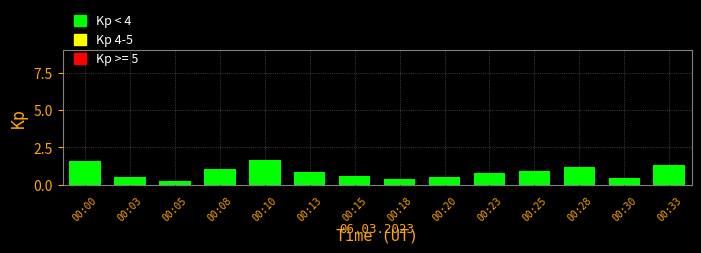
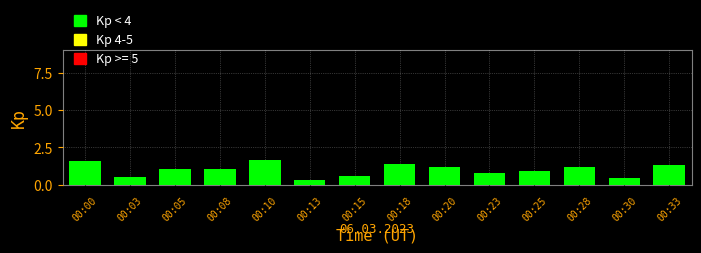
00:05: 0.3 -> 1.1
00:13: 0.9 -> 0.3
00:18: 0.4 -> 1.4
00:20: 0.5 -> 1.2
